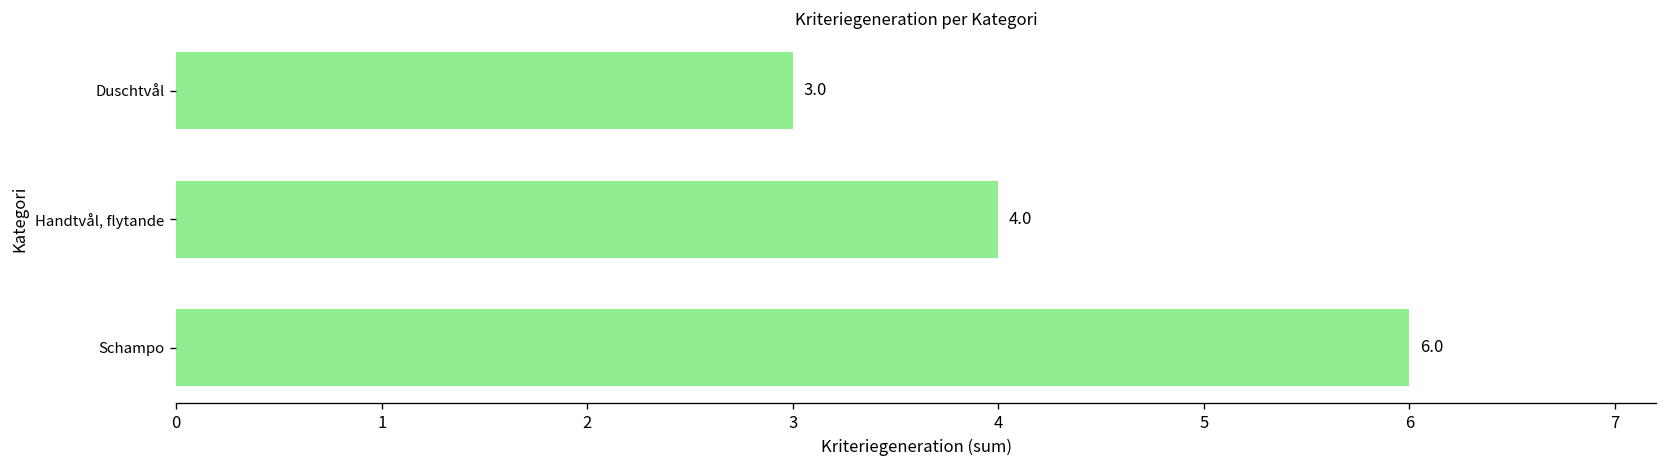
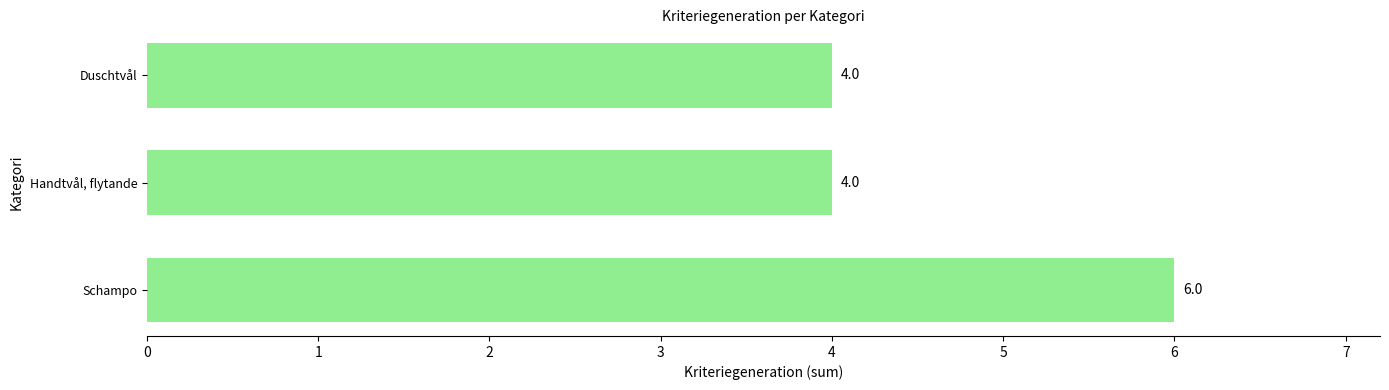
Duschtvål: 3.0 -> 4.0
